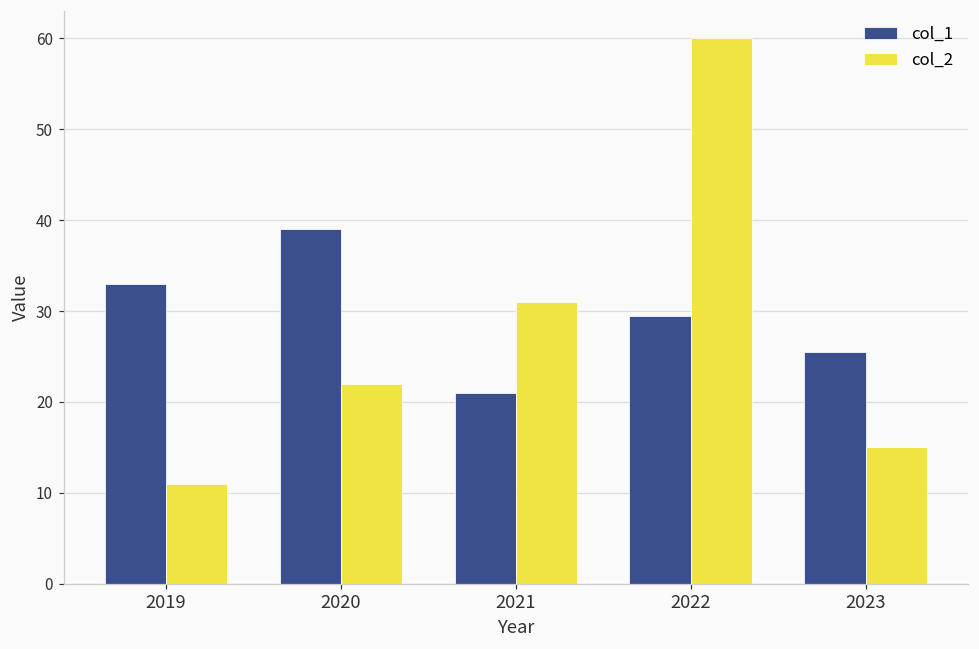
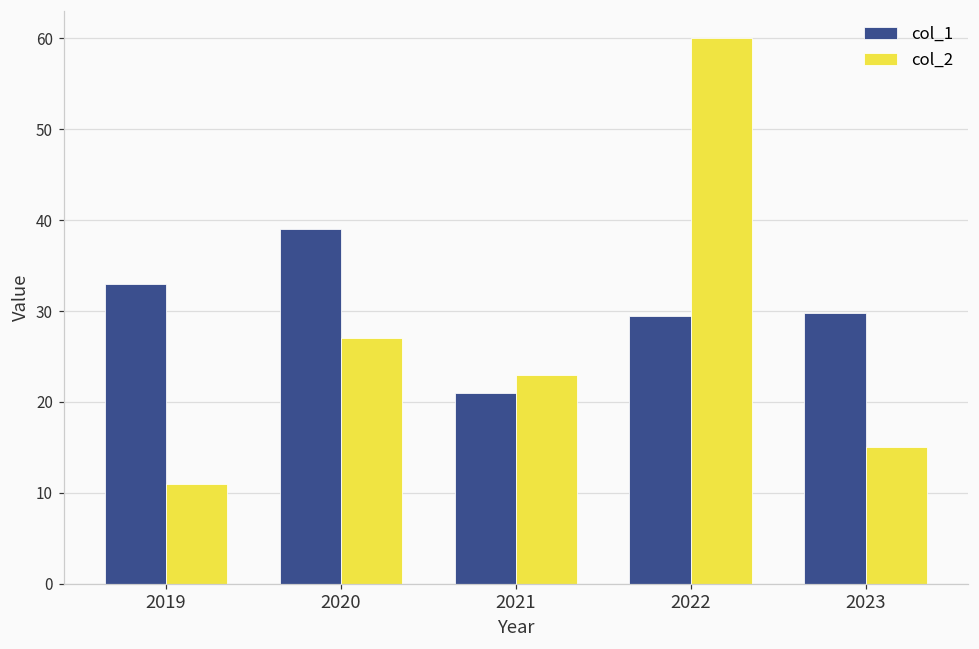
col_2, 2020: 22 -> 27
col_2, 2021: 31 -> 23
col_1, 2023: 26 -> 30
